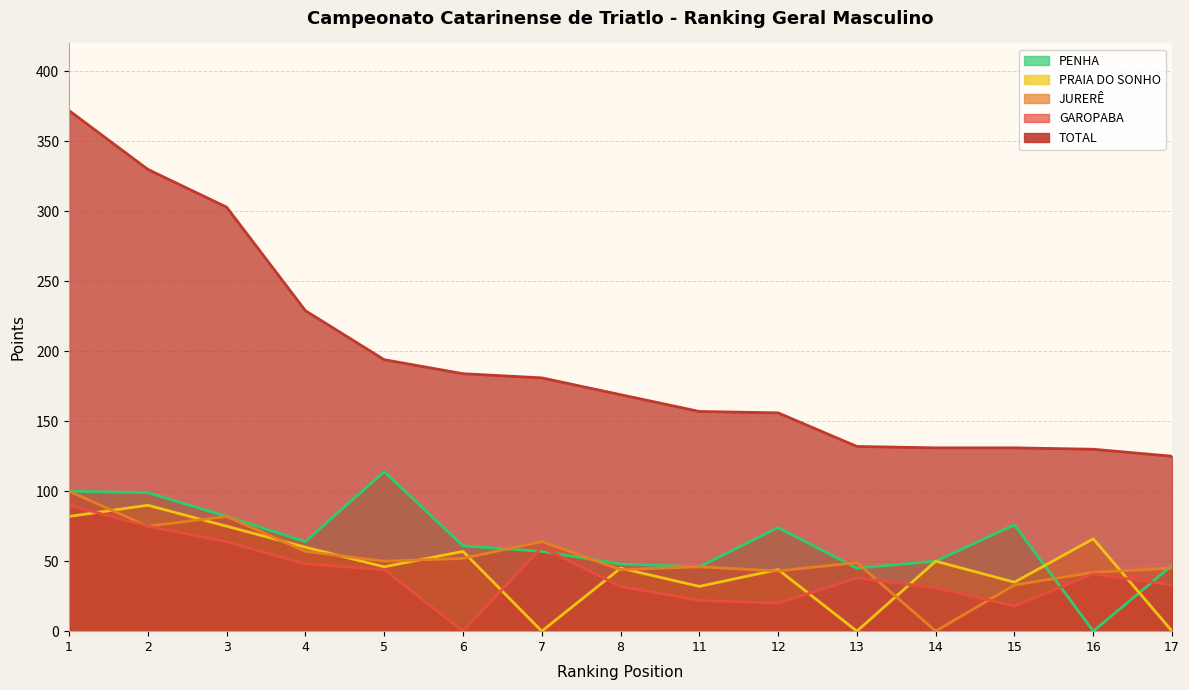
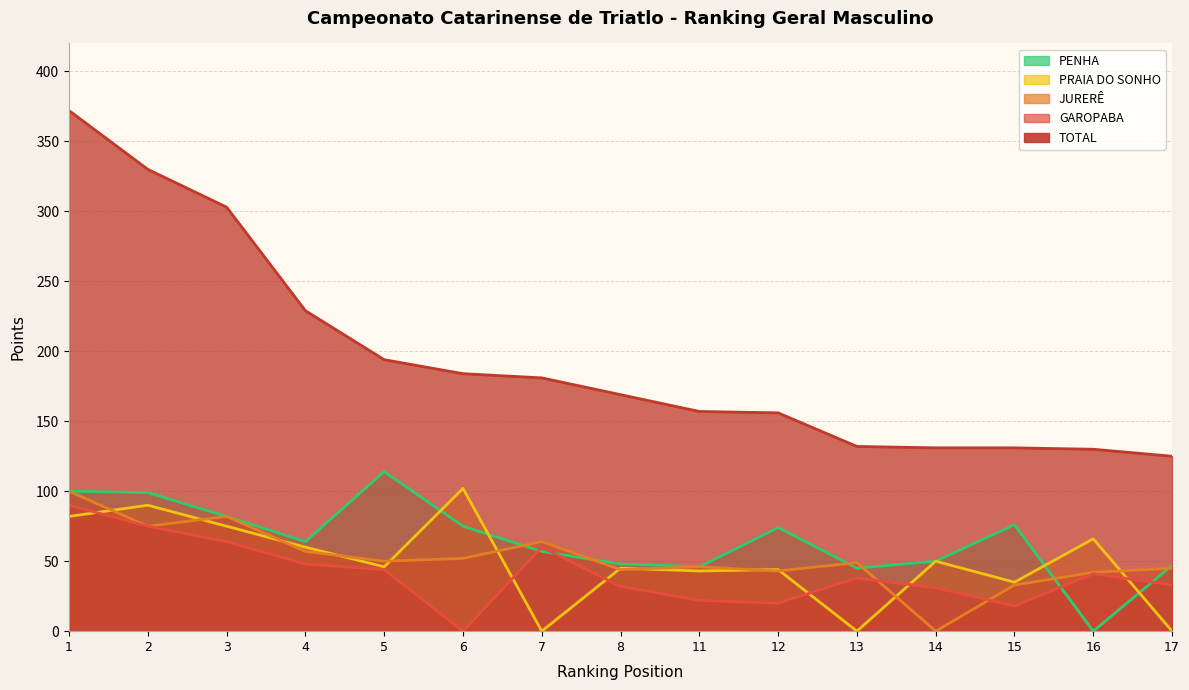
PENHA, 6: 61 -> 75
PRAIA DO SONHO, 6: 57 -> 102
PRAIA DO SONHO, 11: 32 -> 43
